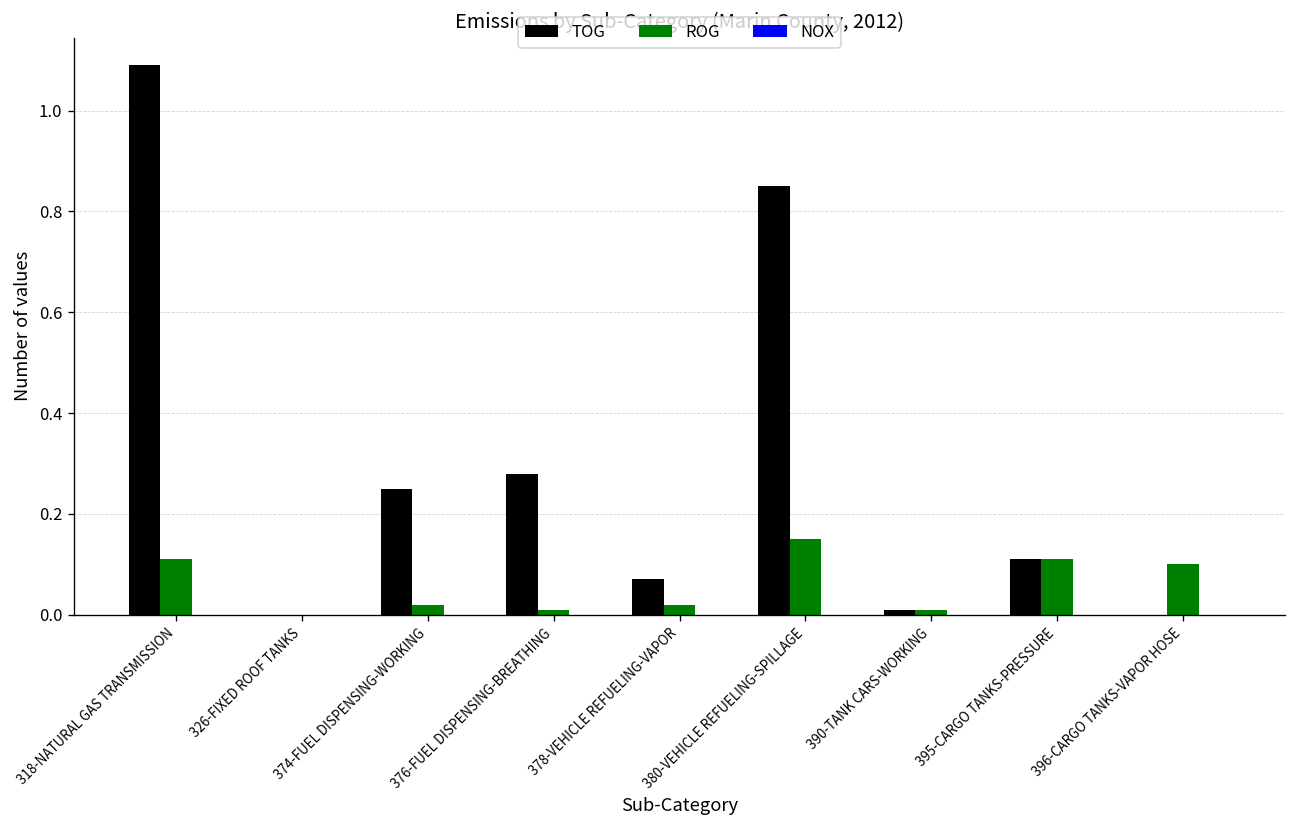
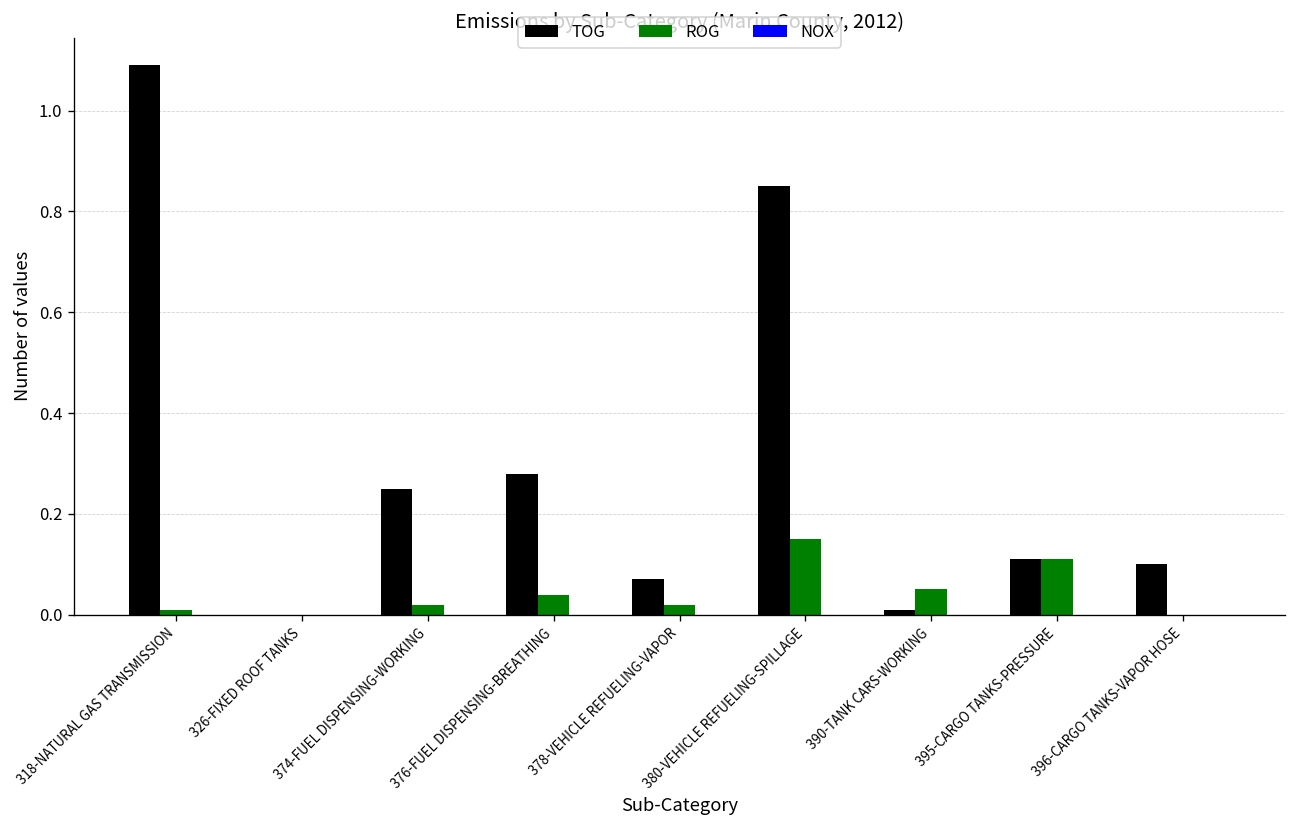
ROG, 318-NATURAL GAS TRANSMISSION: 0.11 -> 0.01
ROG, 376-FUEL DISPENSING-BREATHING: 0.01 -> 0.04
ROG, 390-TANK CARS-WORKING: 0.01 -> 0.05
TOG, 396-CARGO TANKS-VAPOR HOSE: 0.0 -> 0.1
ROG, 396-CARGO TANKS-VAPOR HOSE: 0.1 -> 0.0
